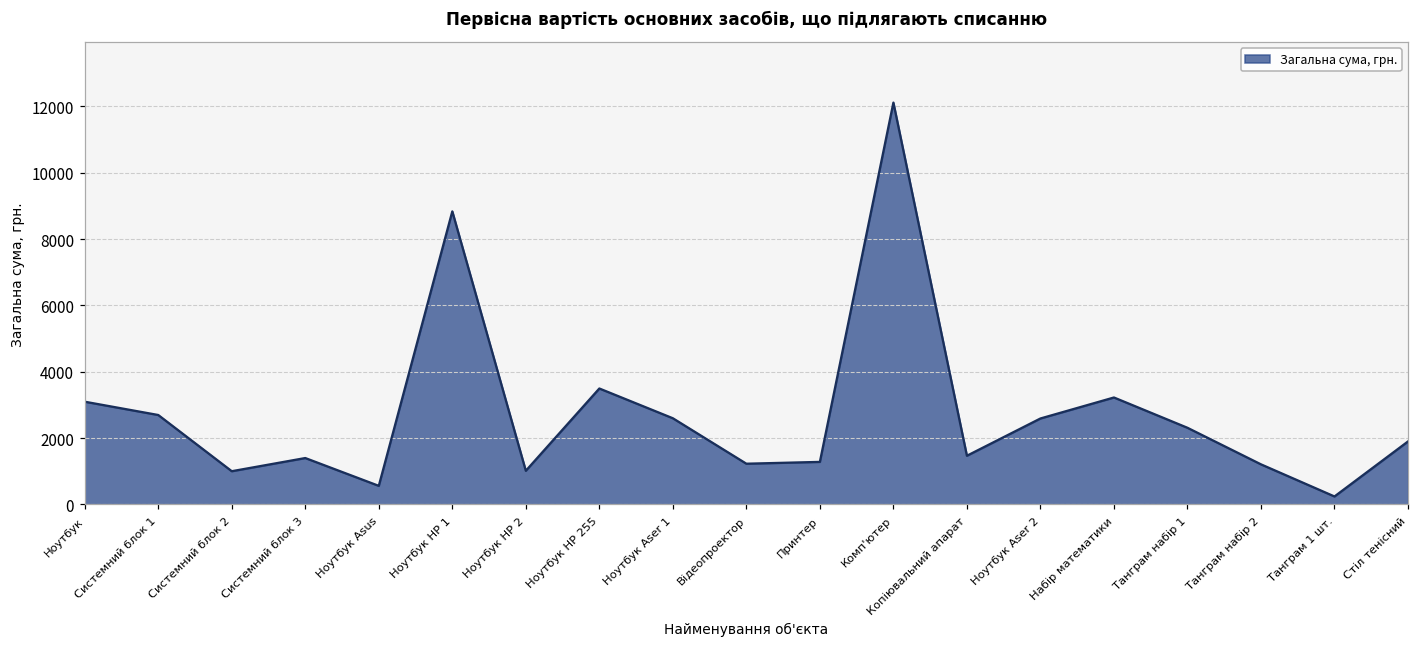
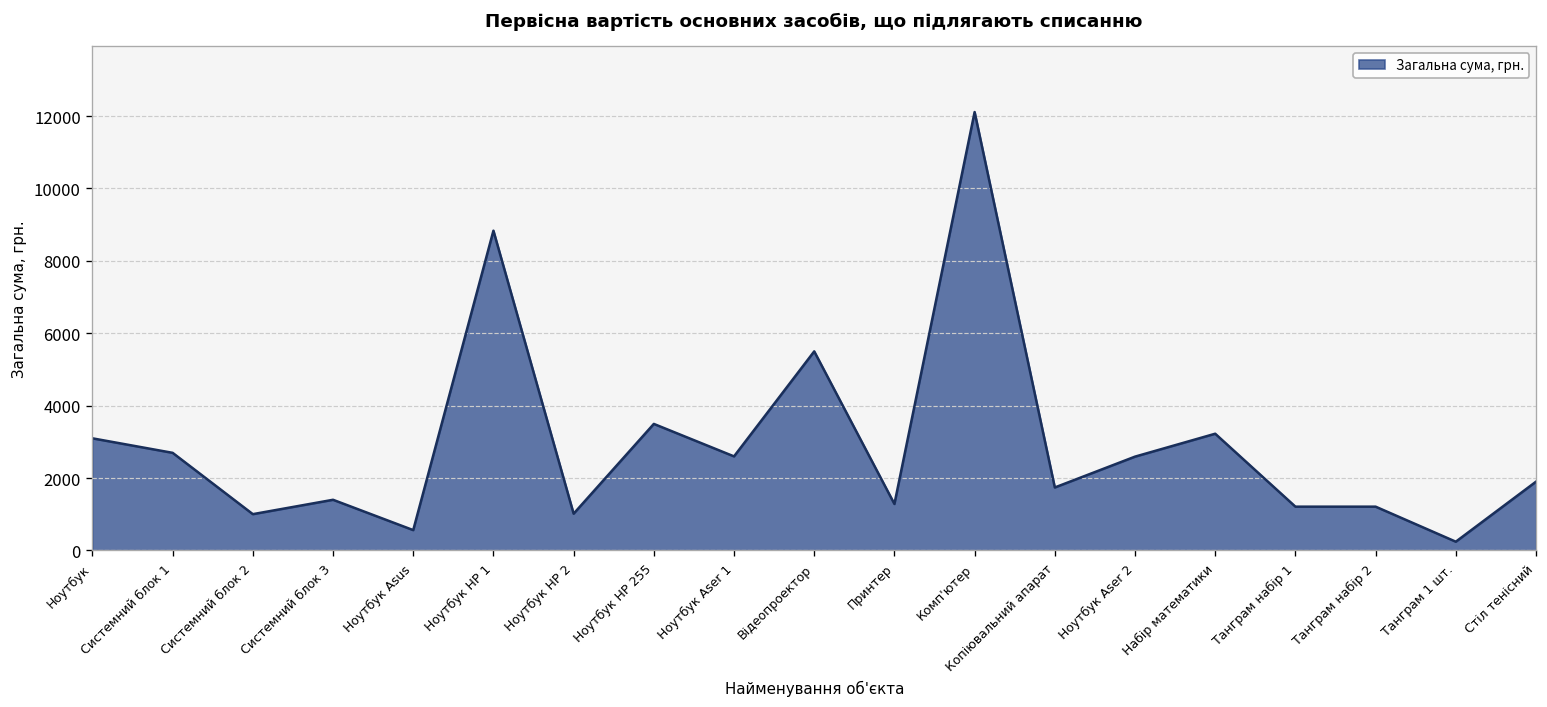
Відеопроектор: 1200 -> 5500
Копіювальний апарат: 1500 -> 1700
Танграм набір 1: 2300 -> 1200
